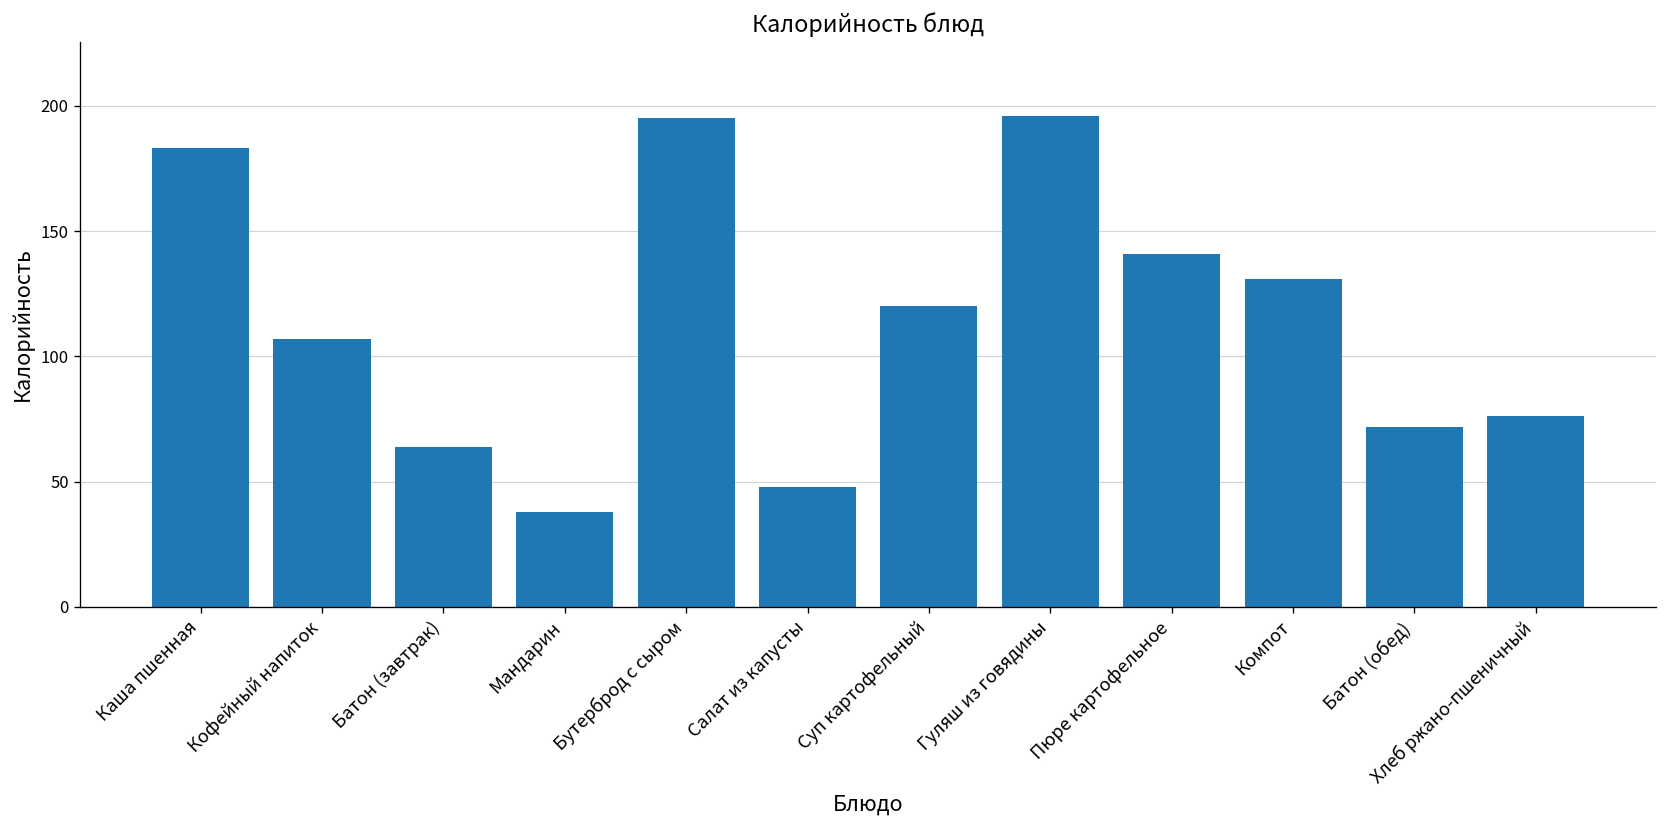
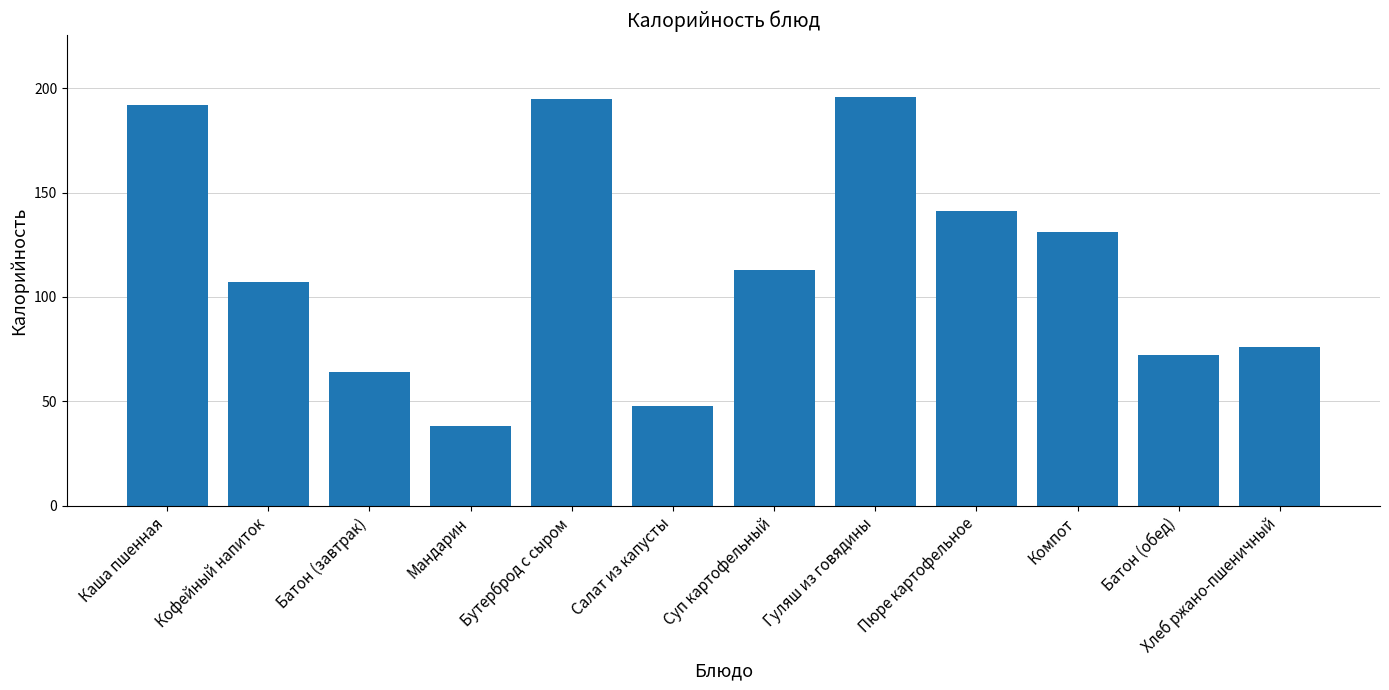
Каша пшенная: 183 -> 192
Суп картофельный: 120 -> 113
